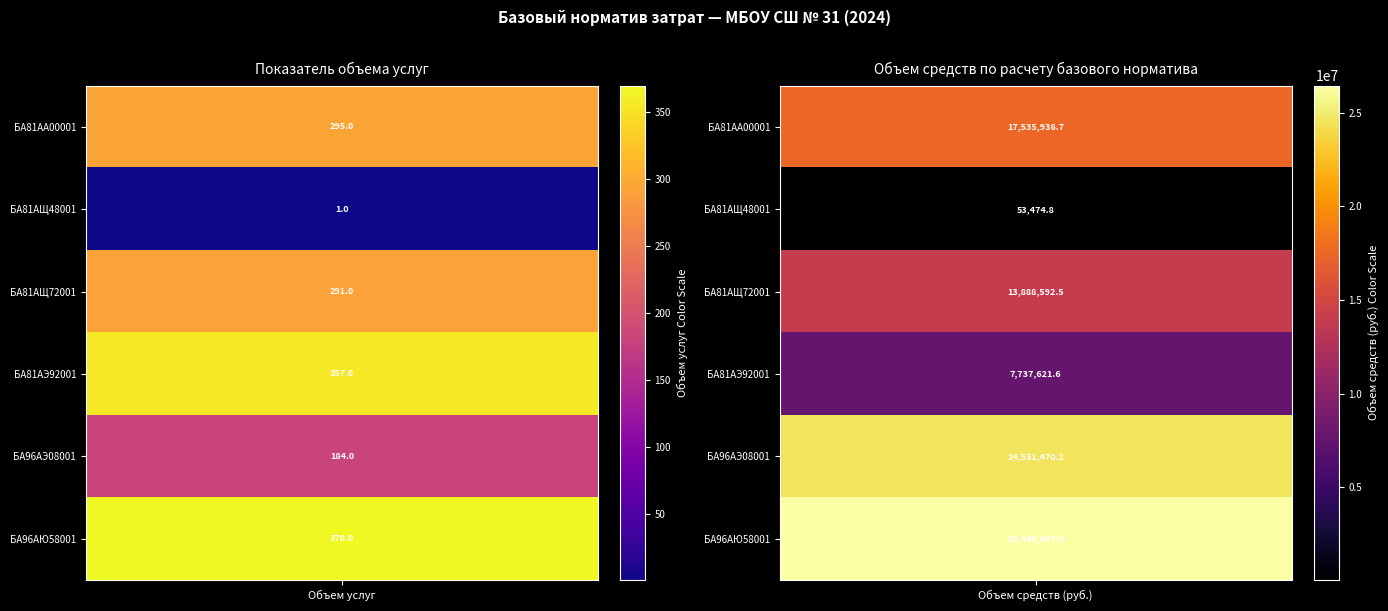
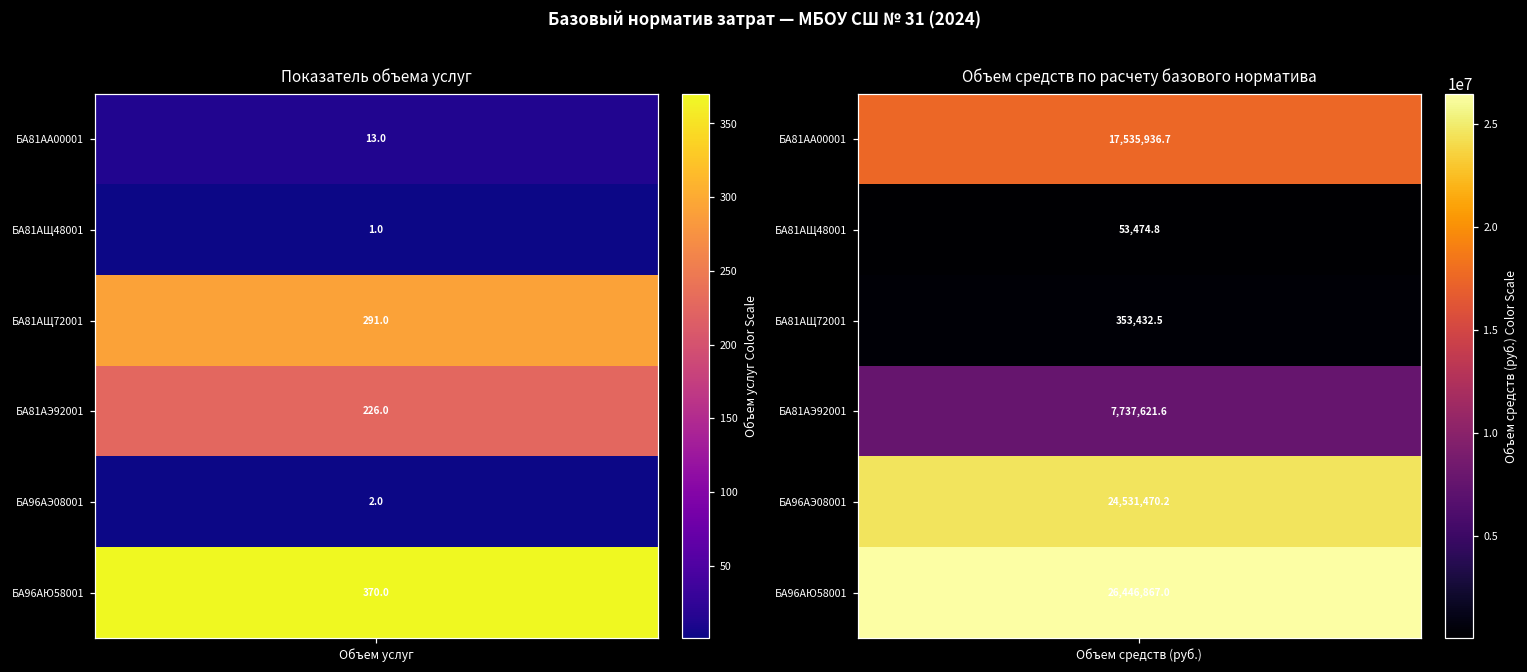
Показатель объема услуг, БА81АА00001, Объем услуг: 295.0 -> 13.0
Показатель объема услуг, БА81АЭ92001, Объем услуг: 357.0 -> 226.0
Показатель объема услуг, БА96АЭ08001, Объем услуг: 184.0 -> 2.0
Объем средств по расчету базового норматива, БА81АЩ72001, Объем средств (руб.): 13,888,592.5 -> 353,432.5
